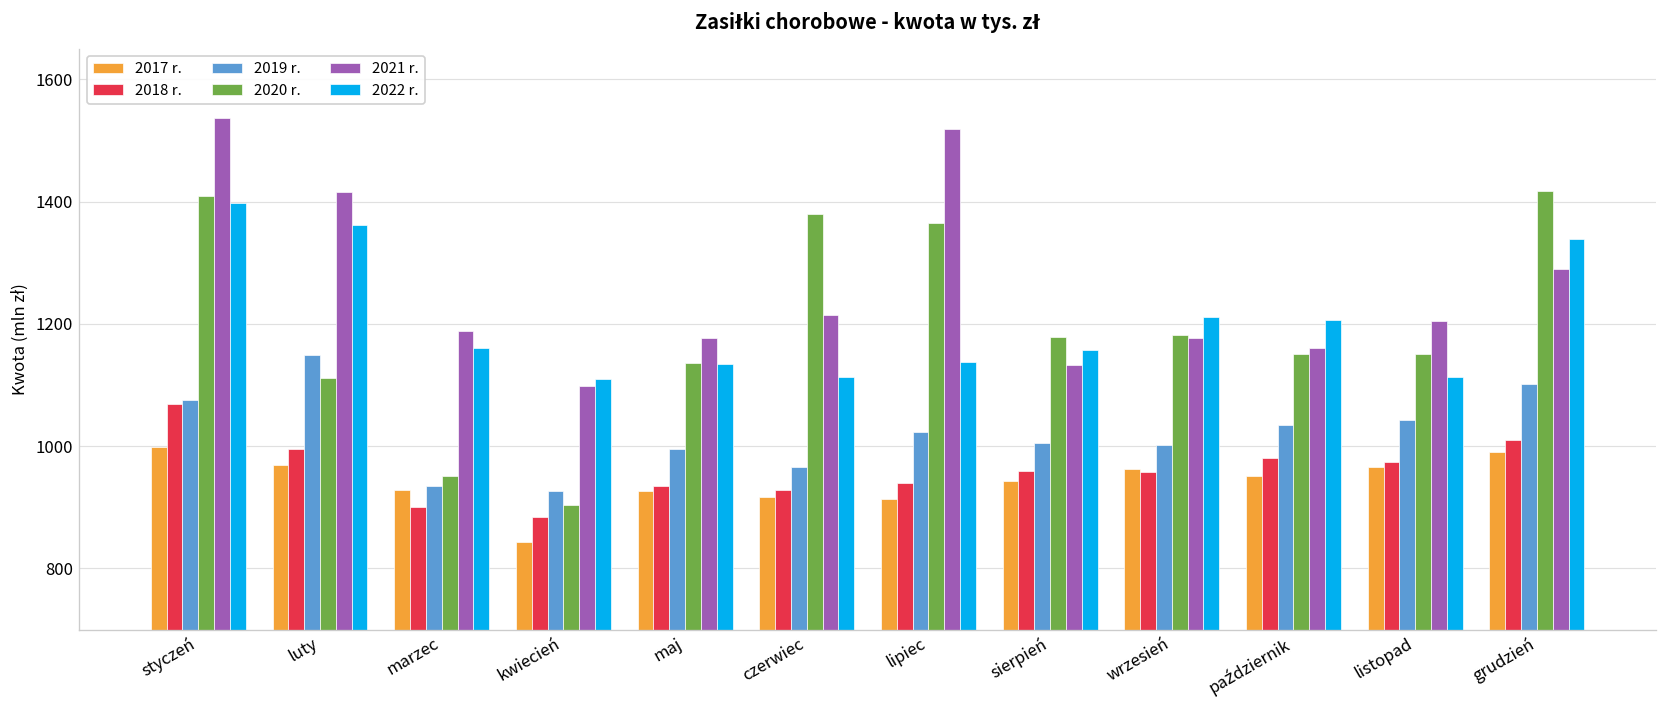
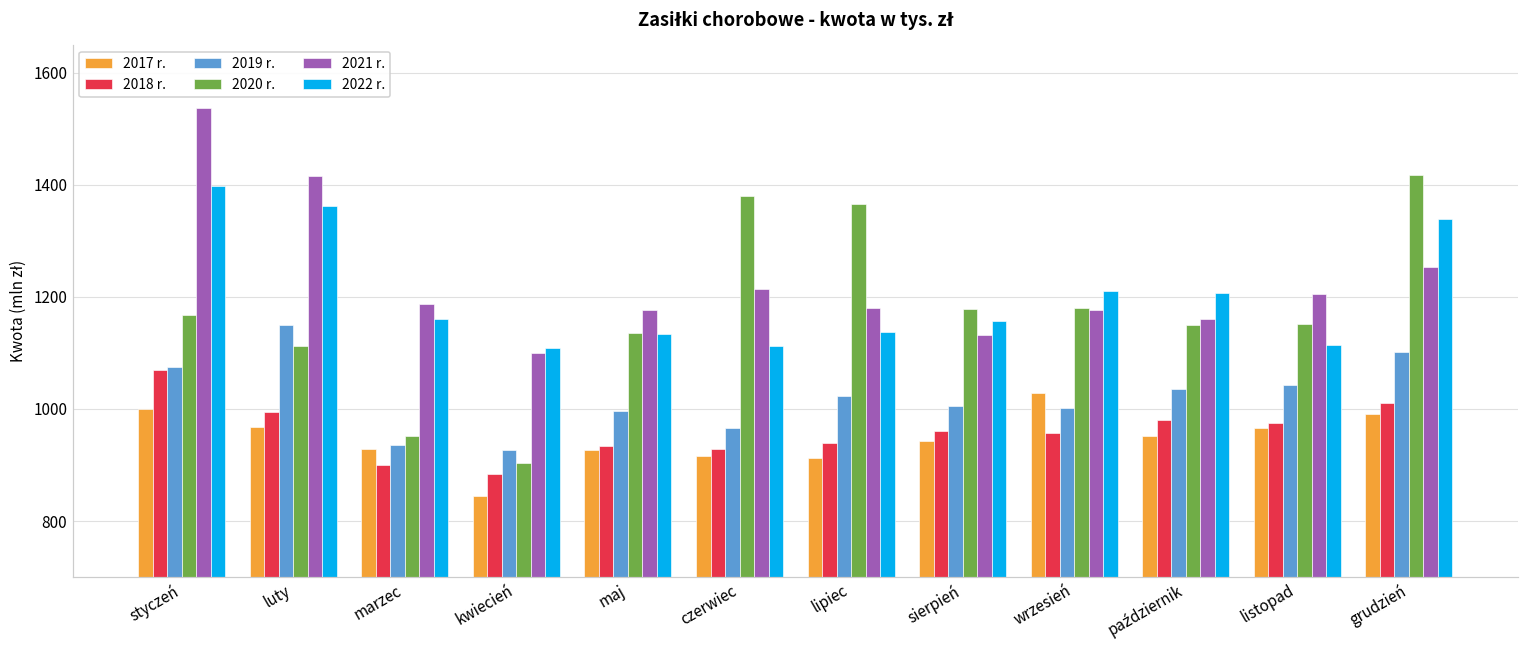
2020 r., styczeń: 1410 -> 1170
2021 r., lipiec: 1520 -> 1180
2017 r., wrzesień: 960 -> 1030
2021 r., grudzień: 1290 -> 1250
